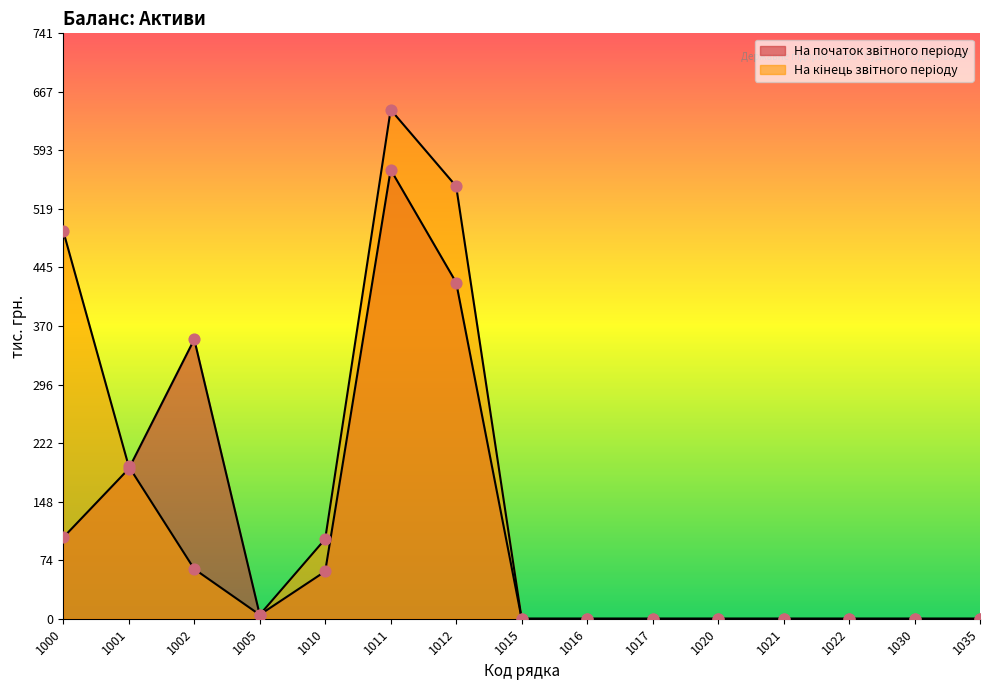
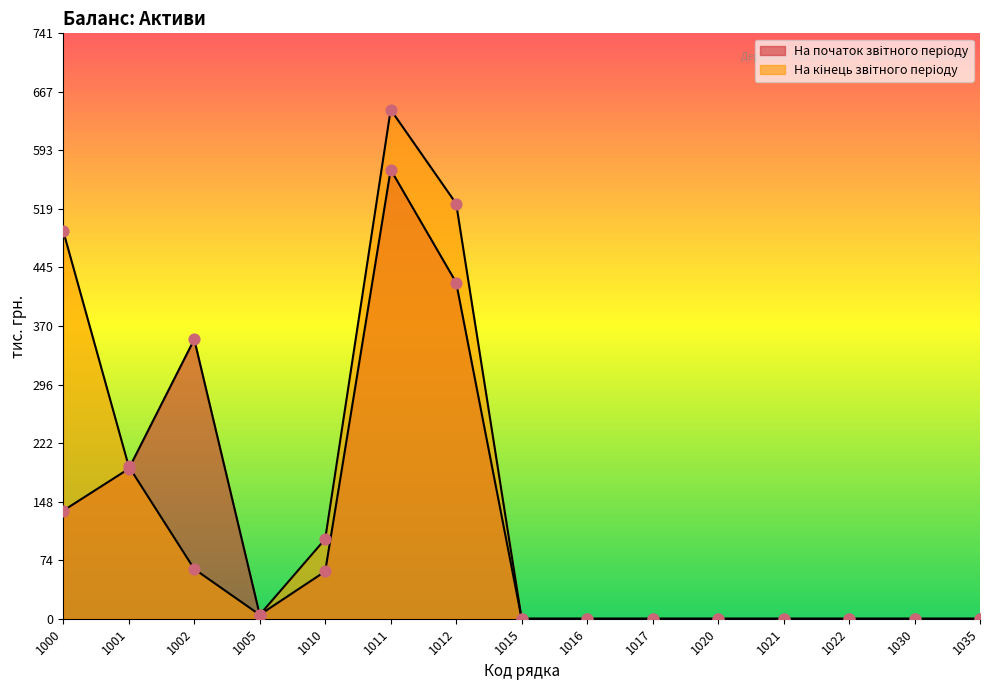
На початок звітного періоду, 1000: 100 -> 140
На кінець звітного періоду, 1012: 550 -> 530
